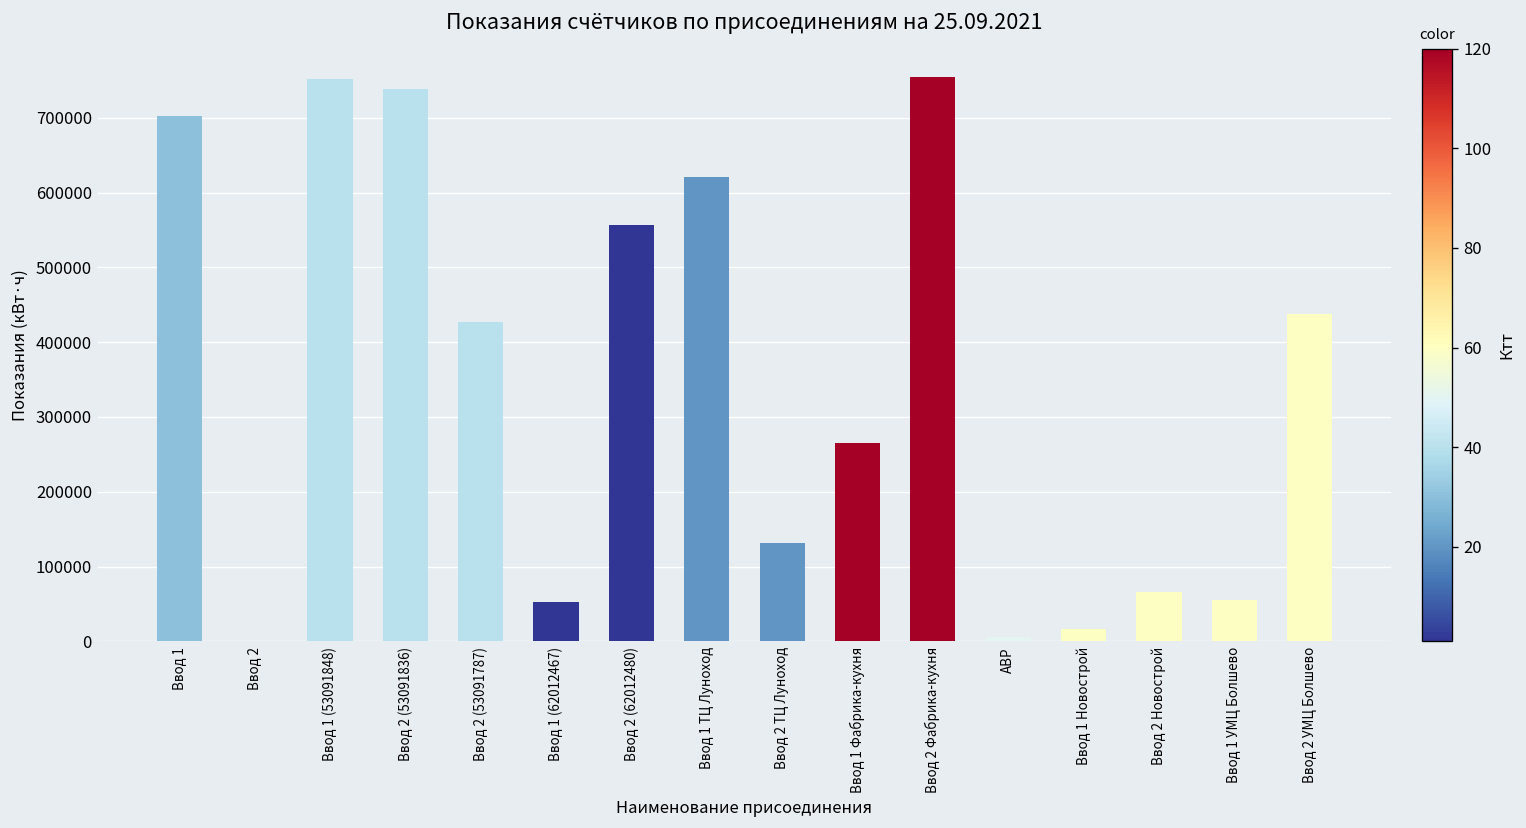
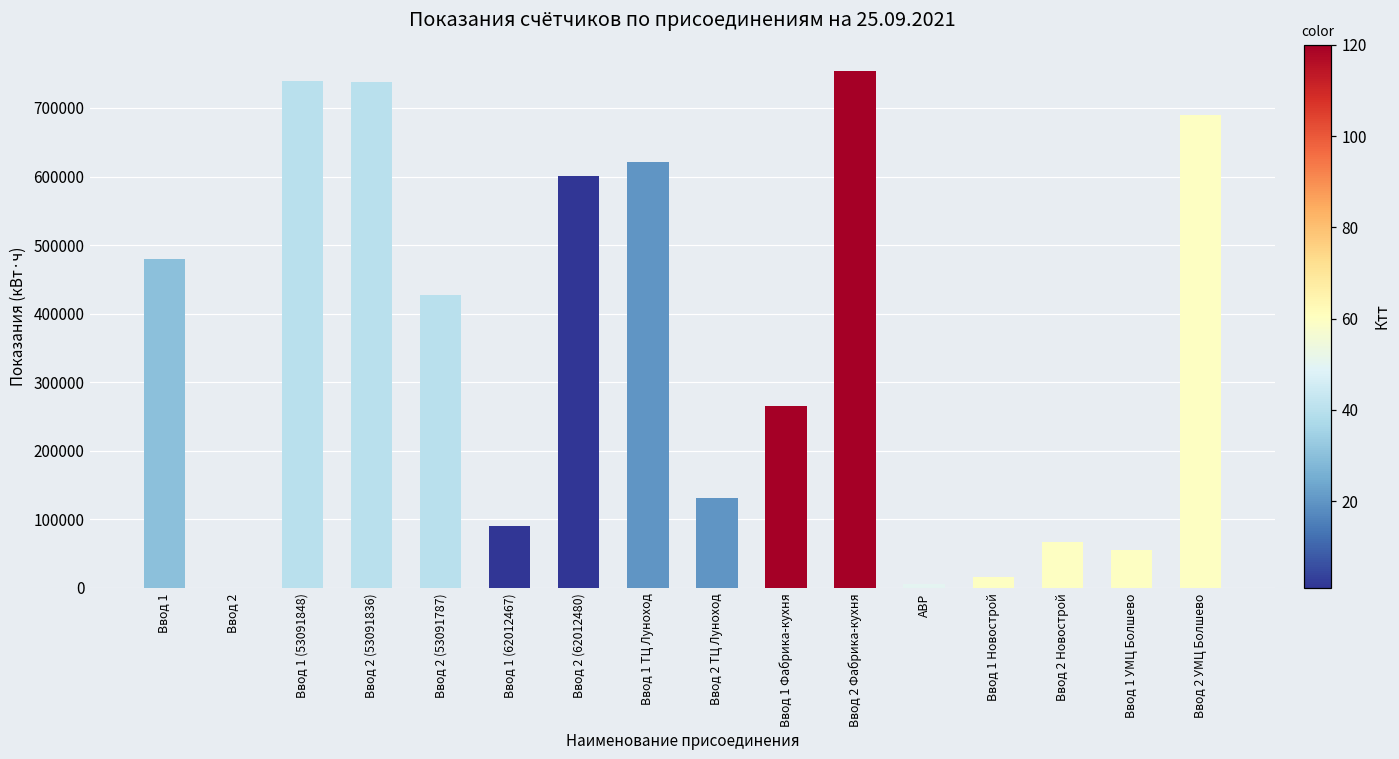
Ввод 1: 700000 -> 480000
Ввод 1 (53091848): 750000 -> 740000
Ввод 1 (62012467): 50000 -> 90000
Ввод 2 (62012480): 560000 -> 600000
Ввод 2 УМЦ Болшево: 440000 -> 690000
